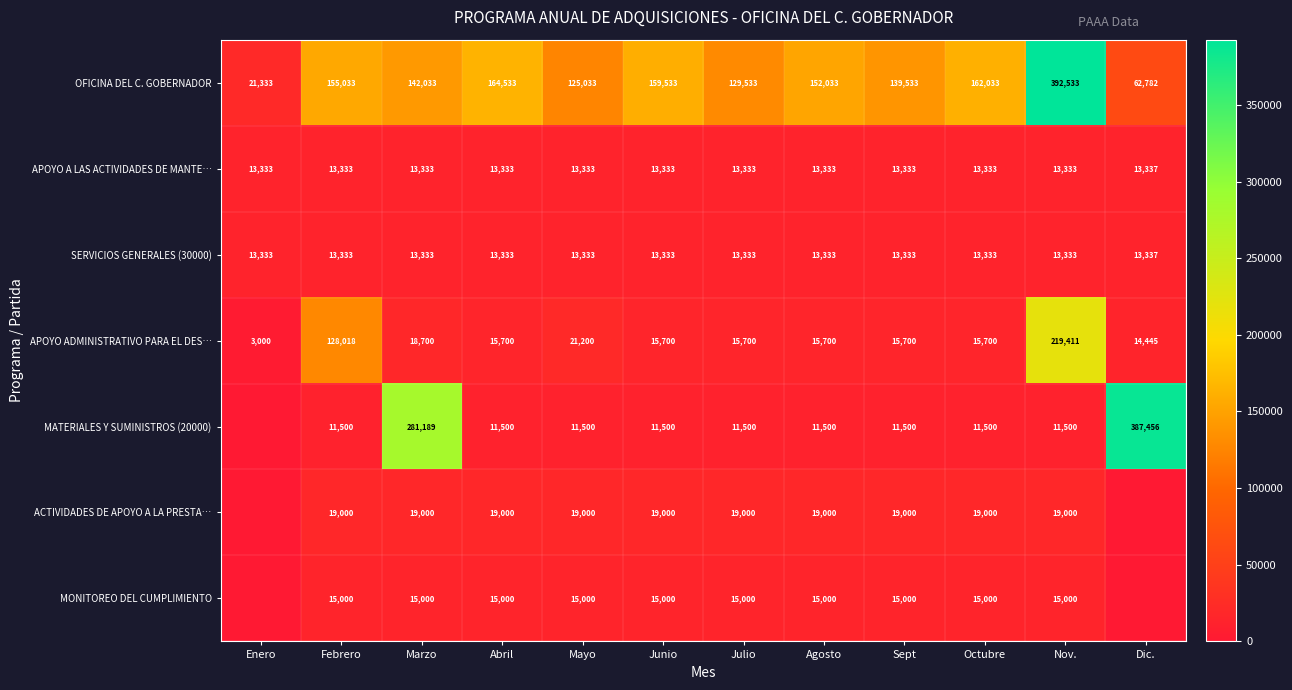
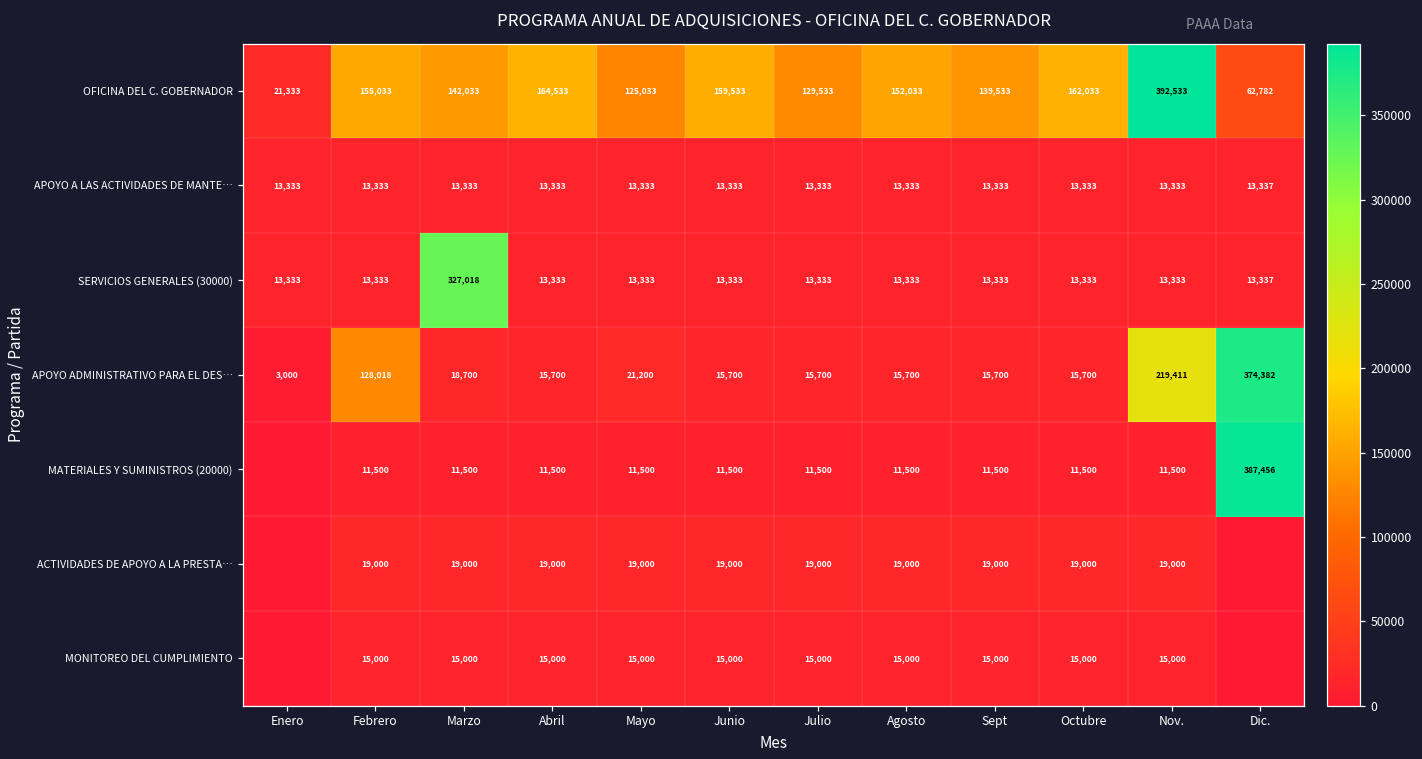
SERVICIOS GENERALES (30000), Marzo: 13,333 -> 327,018
APOYO ADMINISTRATIVO PARA EL DES…, Dic.: 14,445 -> 374,382
MATERIALES Y SUMINISTROS (20000), Marzo: 281,189 -> 11,500
